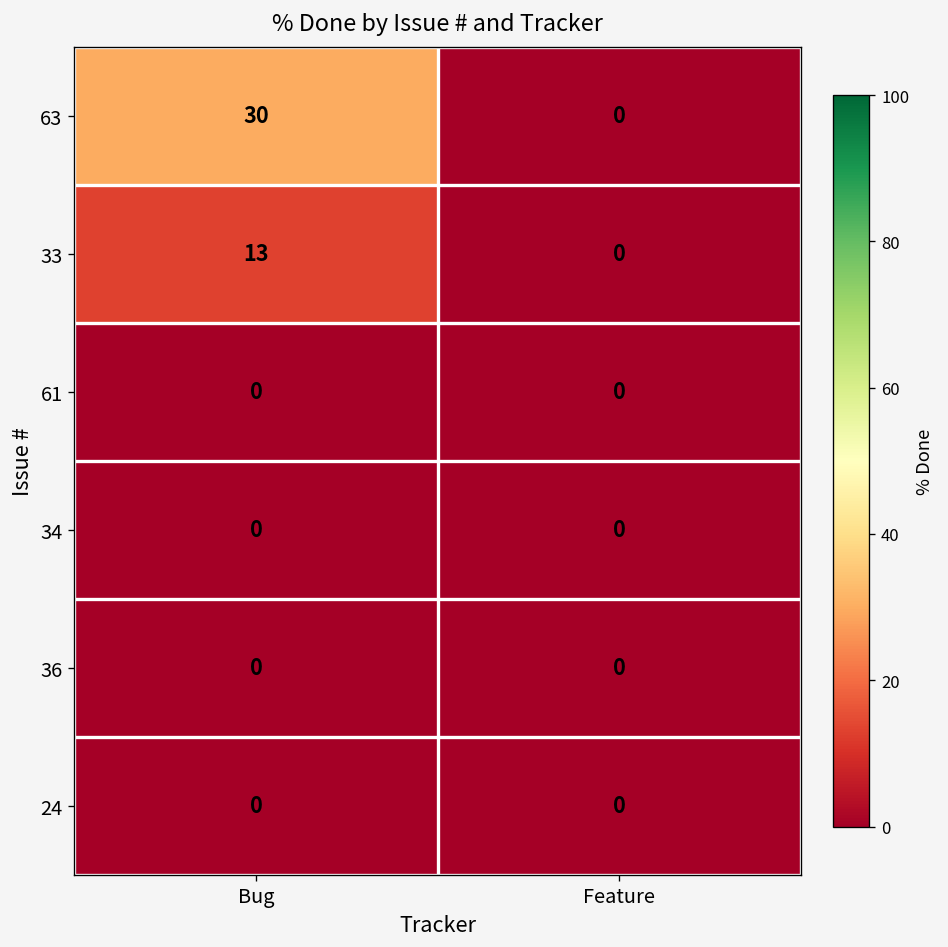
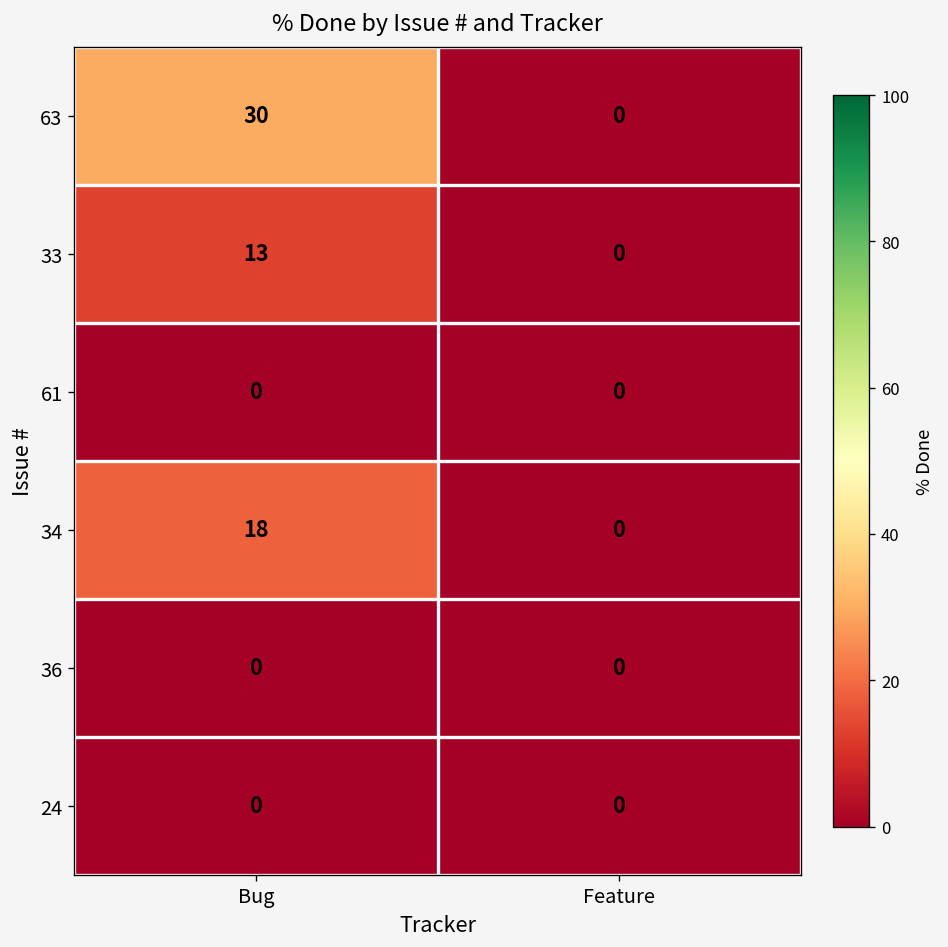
34, Bug: 0 -> 18
